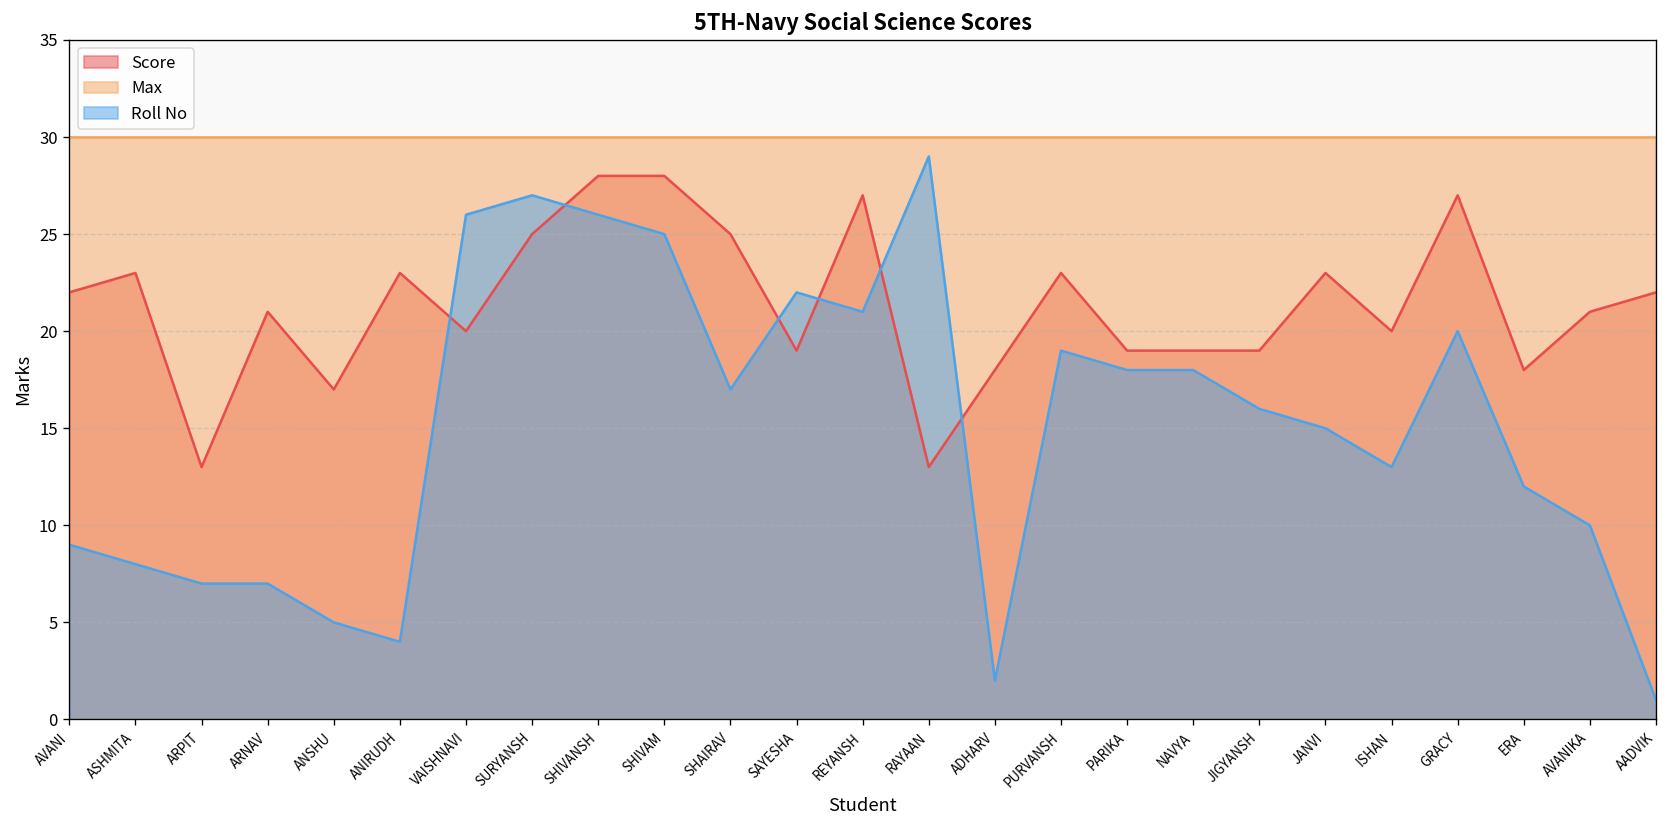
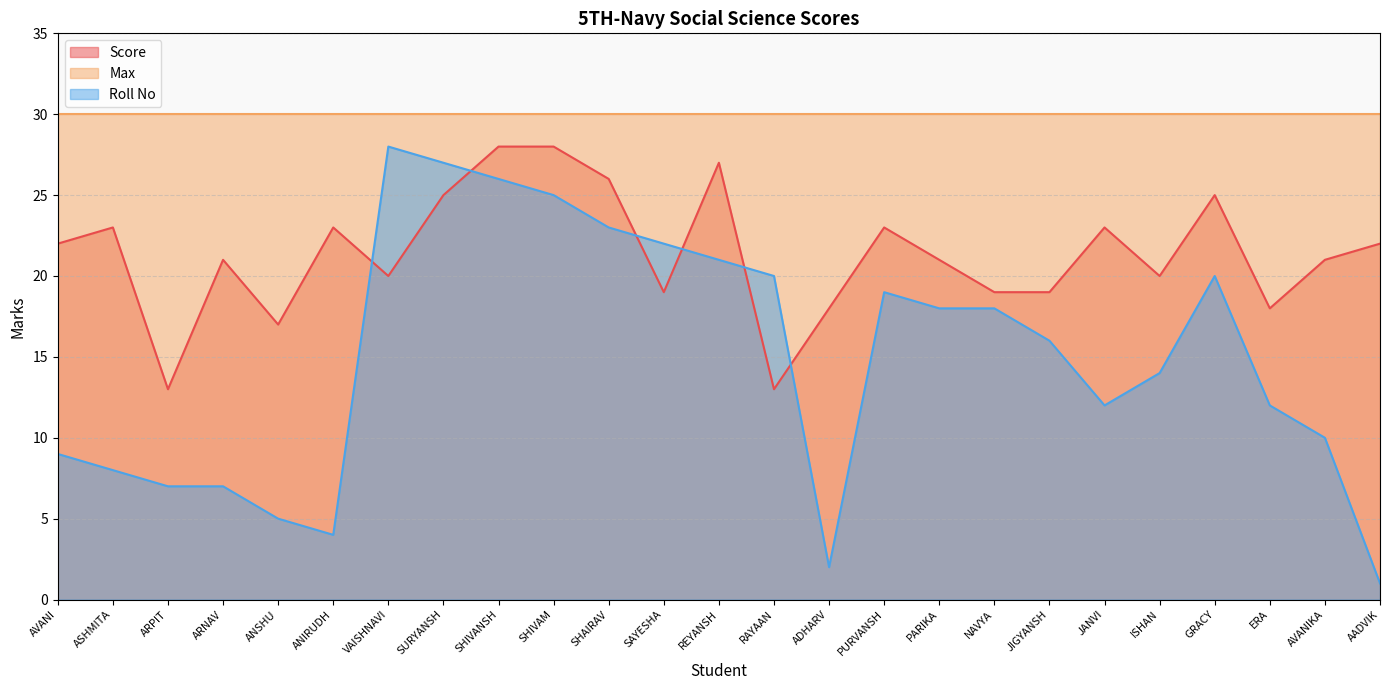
Roll No, VAISHNAVI: 26 -> 28
Score, SHAIRAV: 25 -> 26
Roll No, SHAIRAV: 17 -> 23
Roll No, RAYAAN: 29 -> 20
Score, PARIKA: 19 -> 21
Roll No, JANVI: 15 -> 12
Roll No, ISHAN: 13 -> 14
Score, GRACY: 27 -> 25
